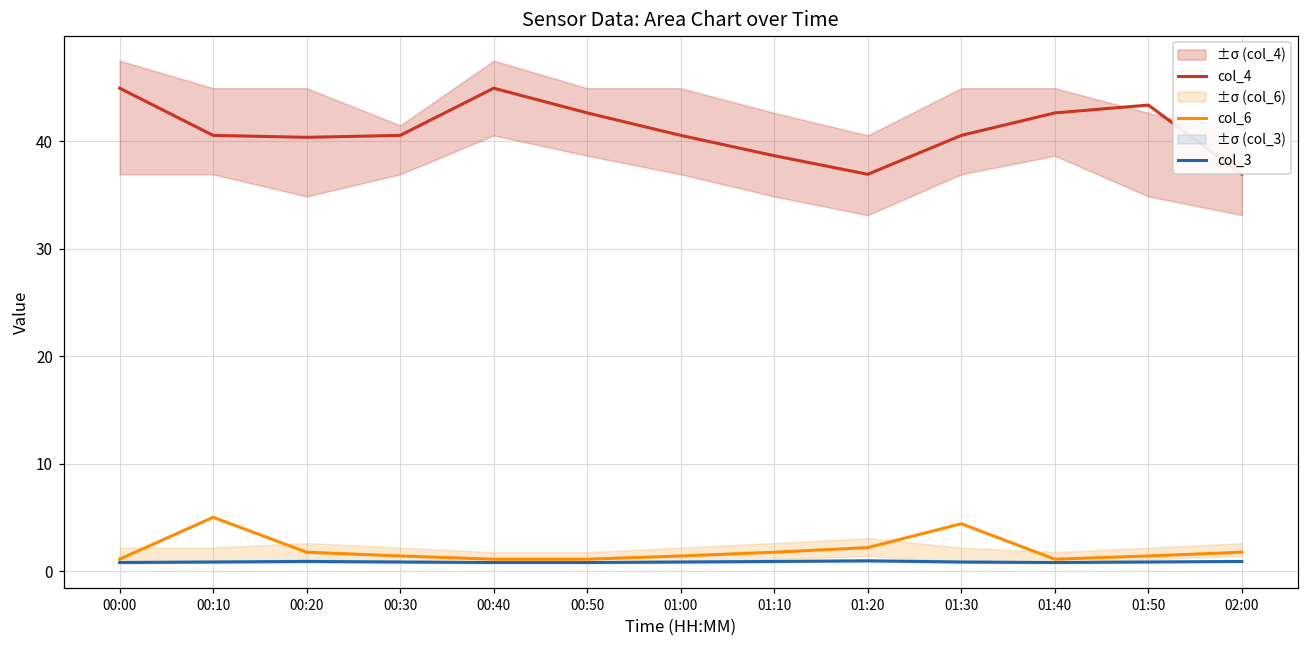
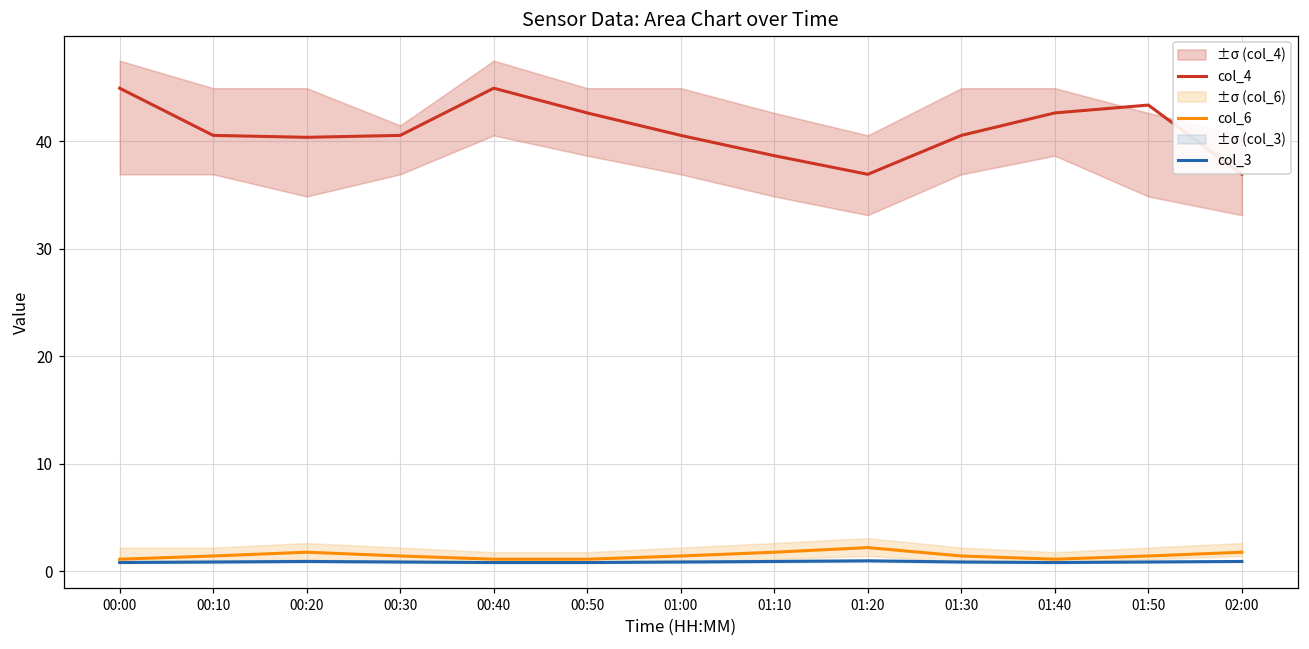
col_6, 00:10: 5 -> 1
col_6, 01:30: 4 -> 1
